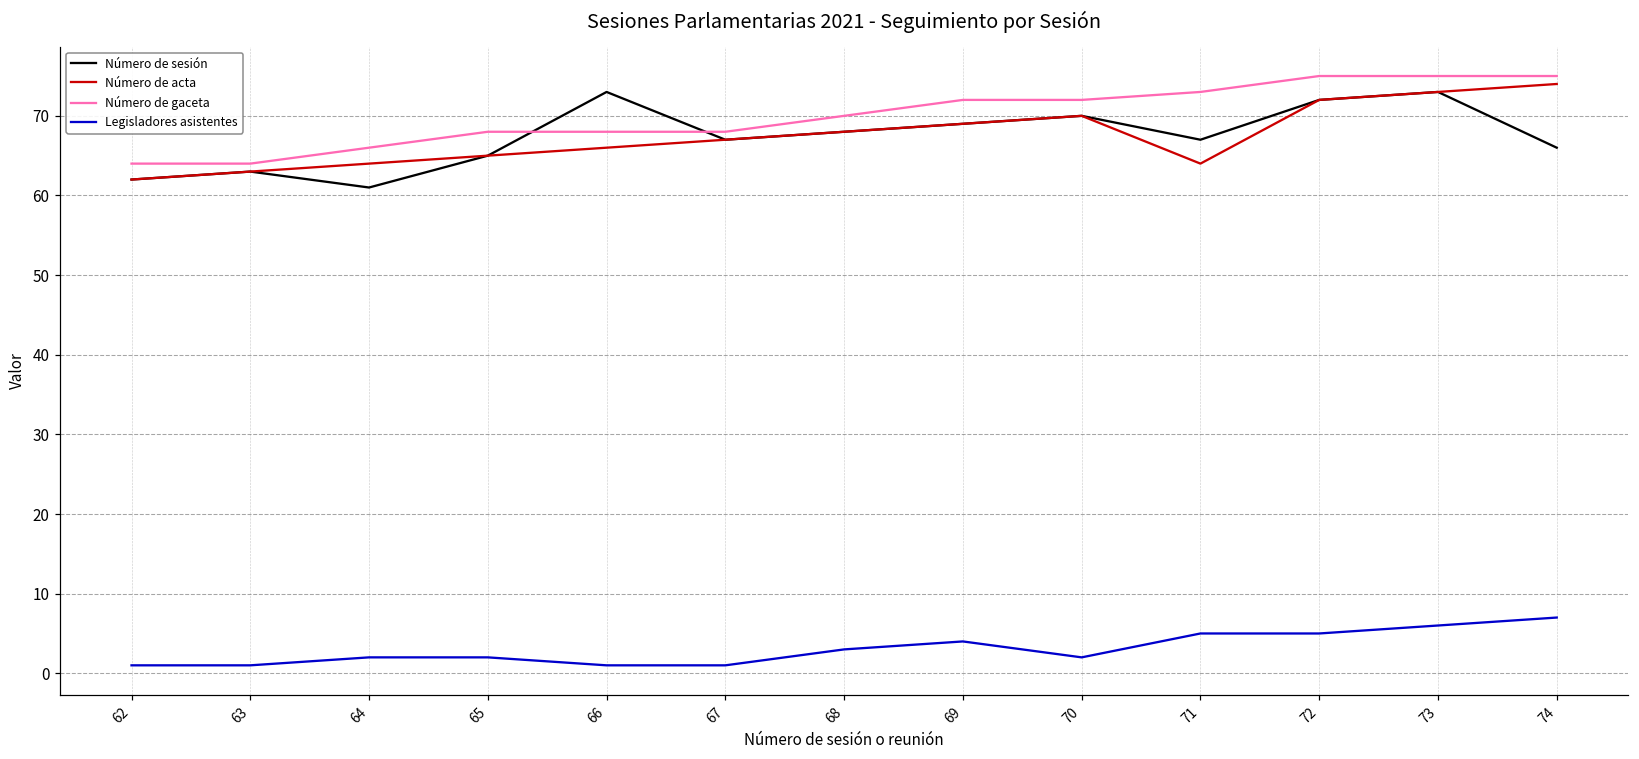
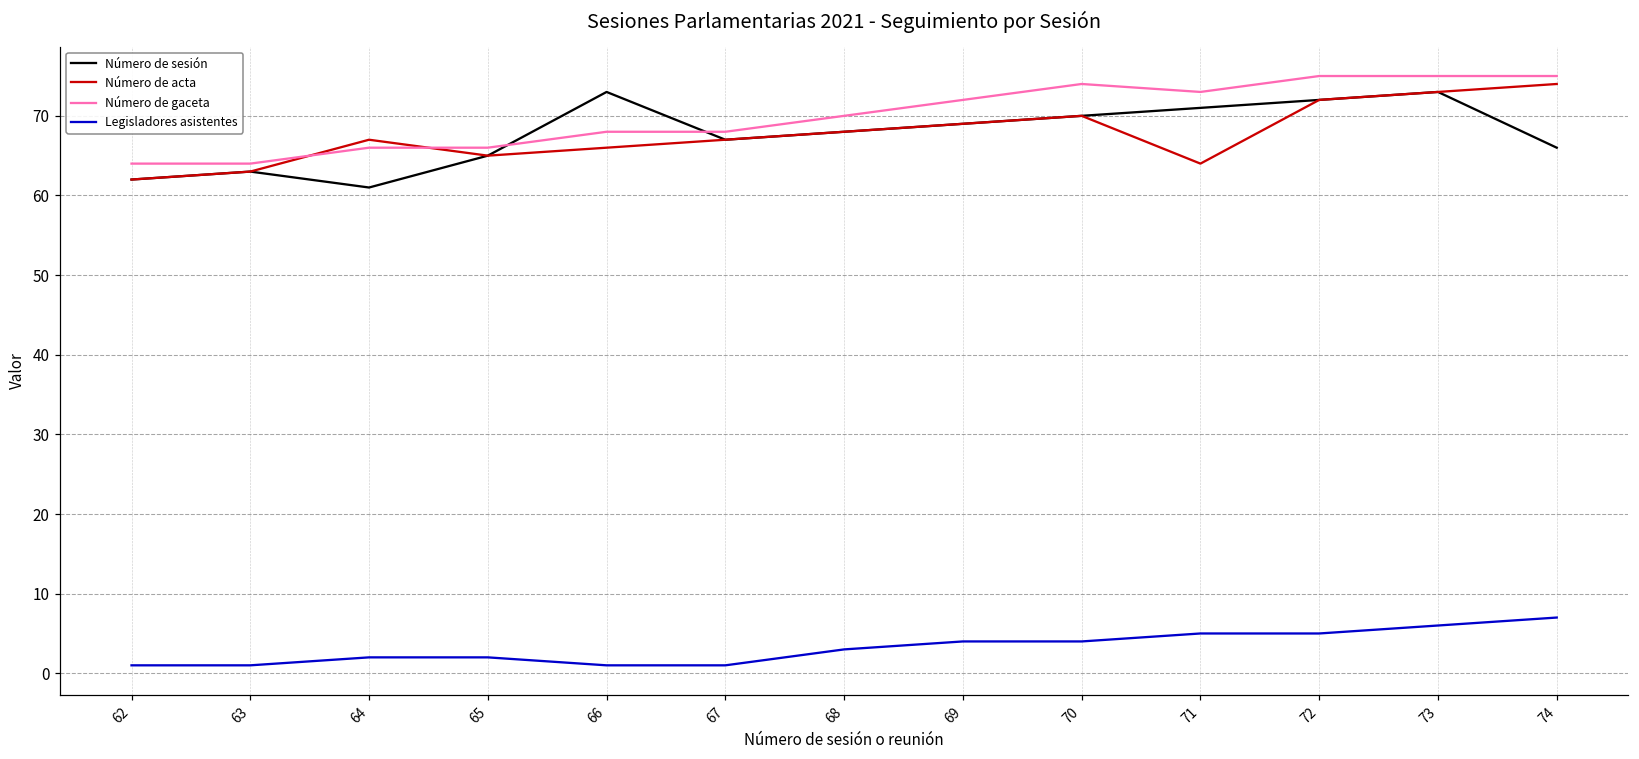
Número de acta, 64: 64 -> 67
Número de gaceta, 65: 68 -> 66
Número de gaceta, 70: 72 -> 74
Legisladores asistentes, 70: 2 -> 4
Número de sesión, 71: 67 -> 71
